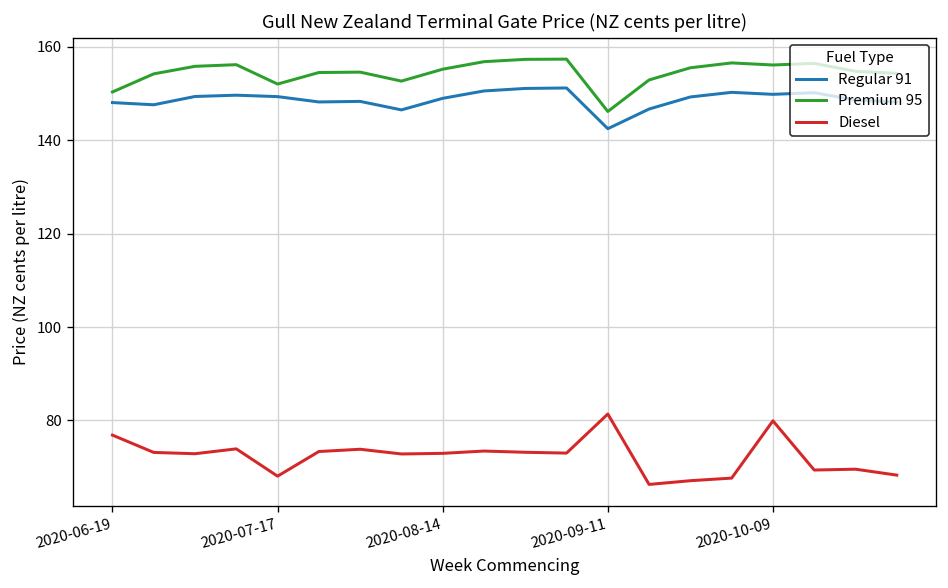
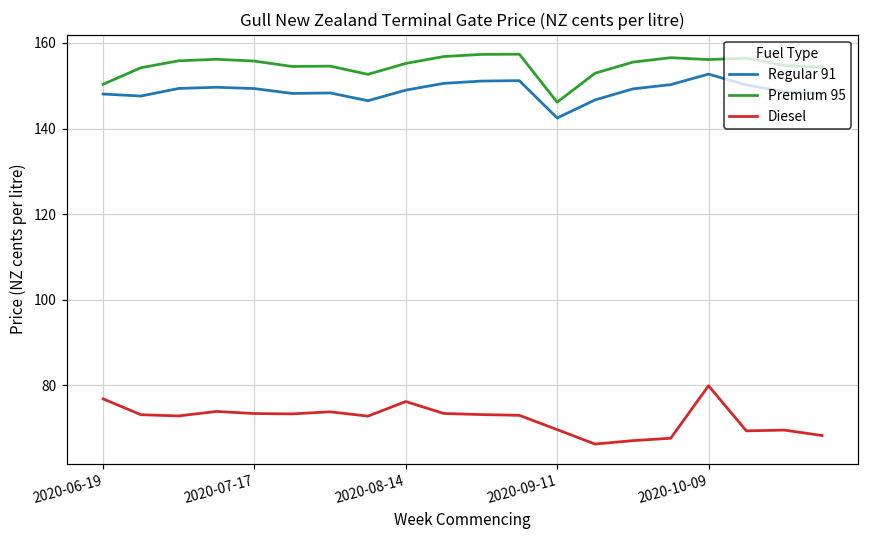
Premium 95, 2020-07-17: 152 -> 156
Diesel, 2020-07-17: 68 -> 73
Diesel, 2020-08-14: 73 -> 76
Diesel, 2020-09-11: 81 -> 70
Regular 91, 2020-10-09: 150 -> 153
